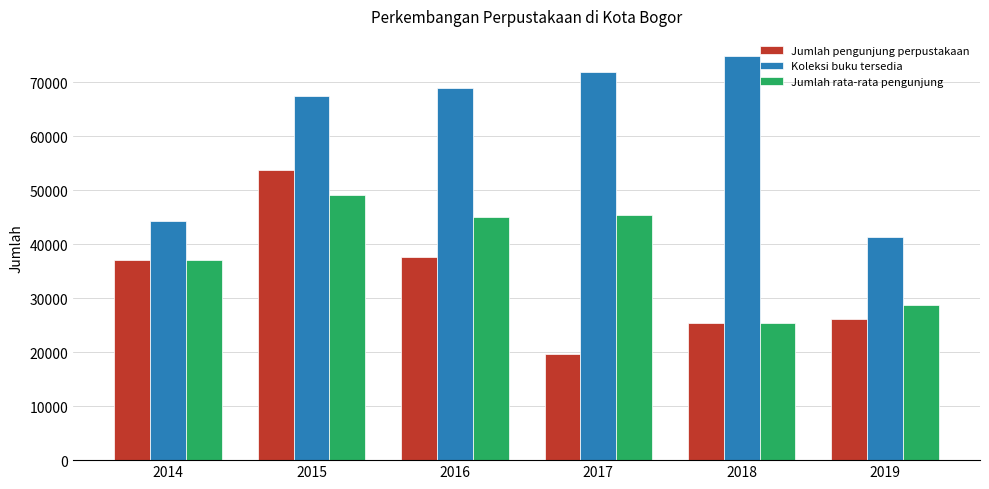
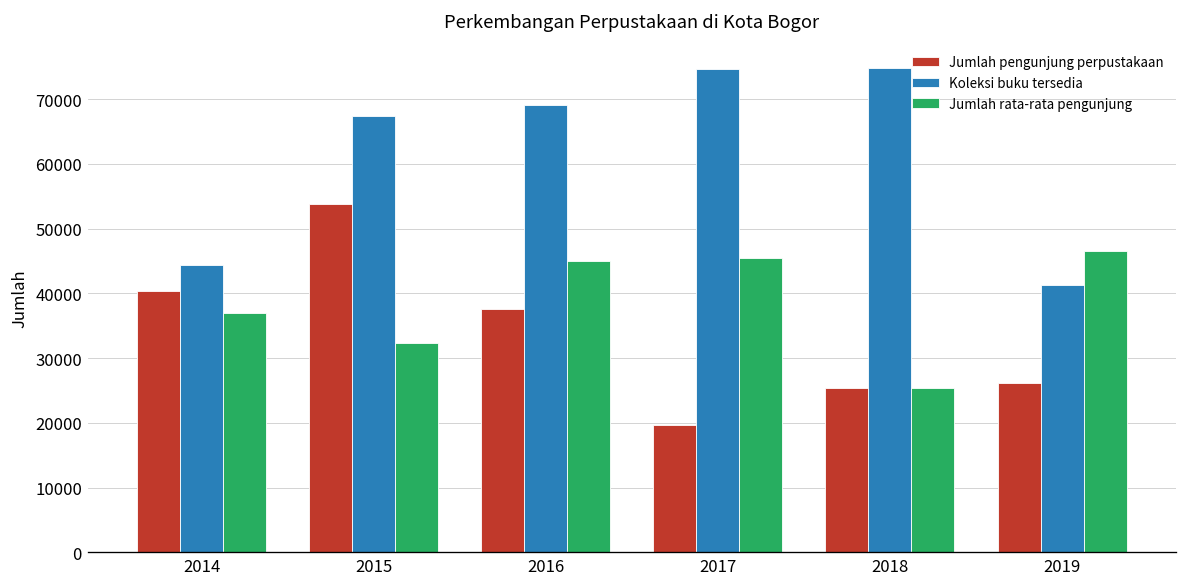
Jumlah pengunjung perpustakaan, 2014: 37000 -> 40000
Jumlah rata-rata pengunjung, 2015: 49000 -> 32000
Koleksi buku tersedia, 2017: 72000 -> 75000
Jumlah rata-rata pengunjung, 2019: 29000 -> 47000
